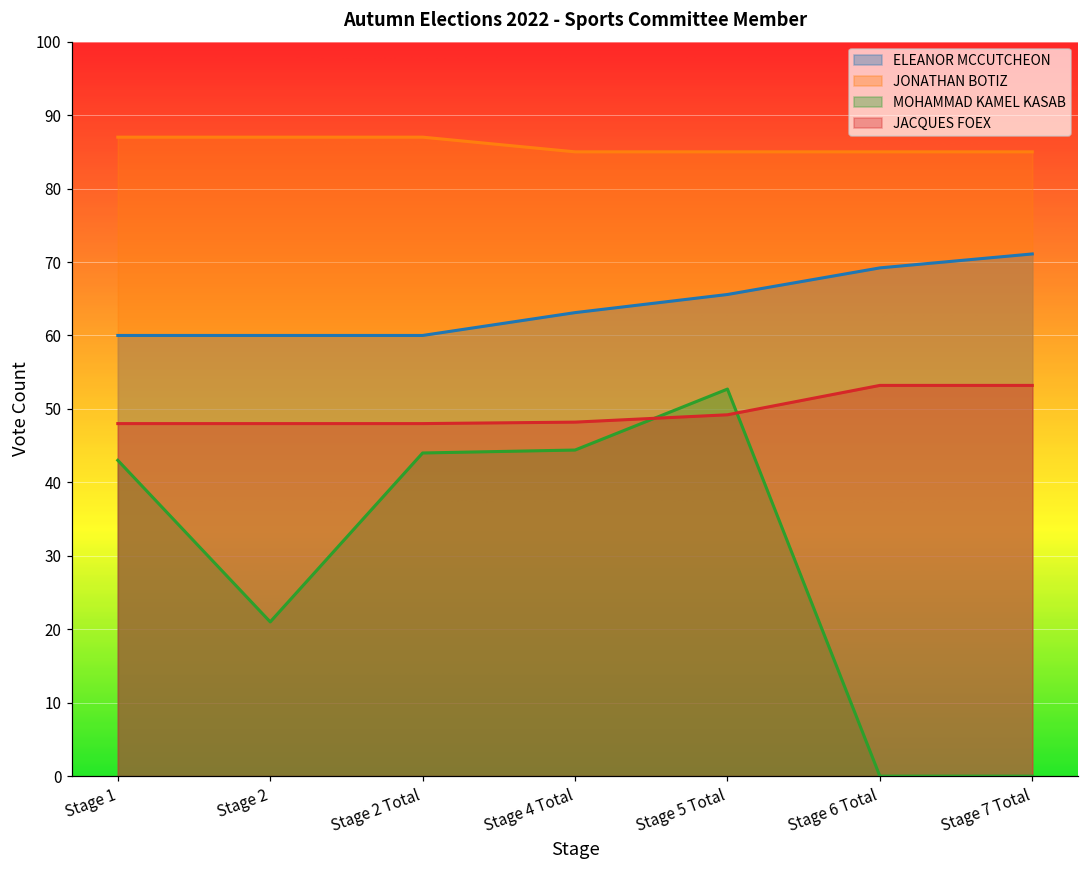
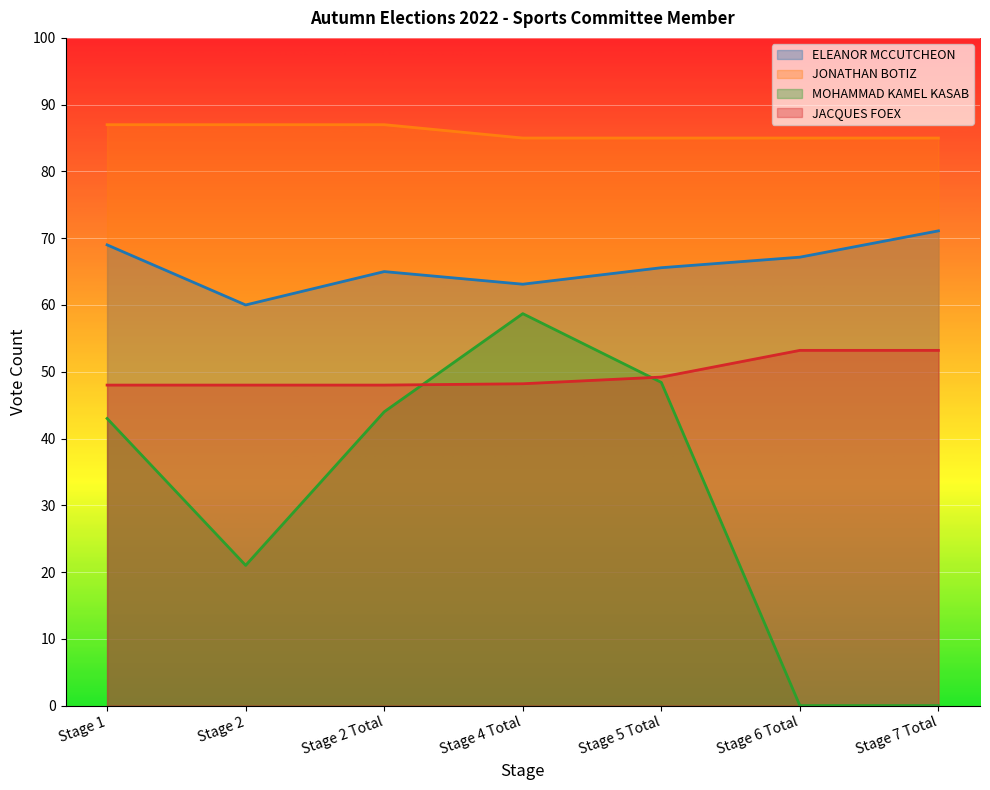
ELEANOR MCCUTCHEON, Stage 1: 60 -> 69
ELEANOR MCCUTCHEON, Stage 2 Total: 60 -> 65
MOHAMMAD KAMEL KASAB, Stage 4 Total: 44 -> 59
MOHAMMAD KAMEL KASAB, Stage 5 Total: 53 -> 48
ELEANOR MCCUTCHEON, Stage 6 Total: 69 -> 67
